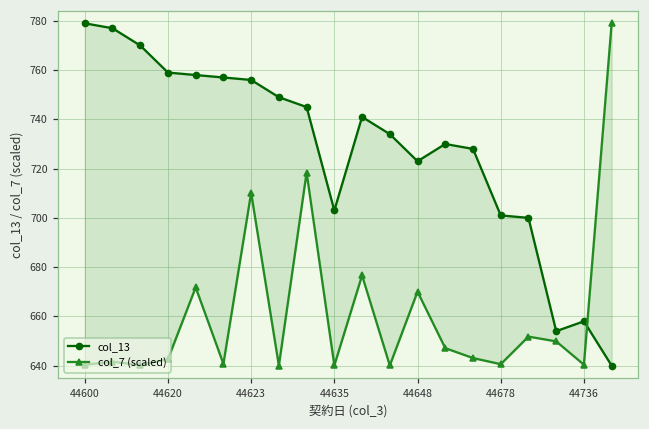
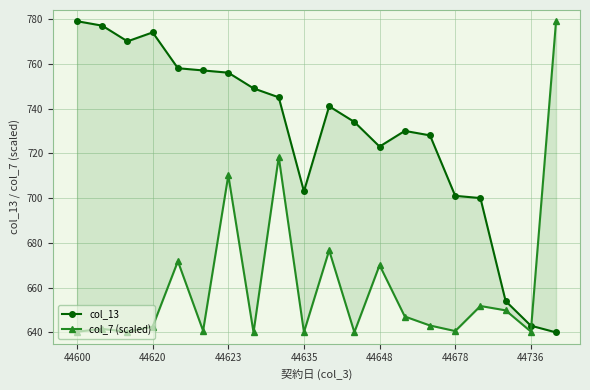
col_13, 44620: 759 -> 774
col_13, 44736: 658 -> 643
